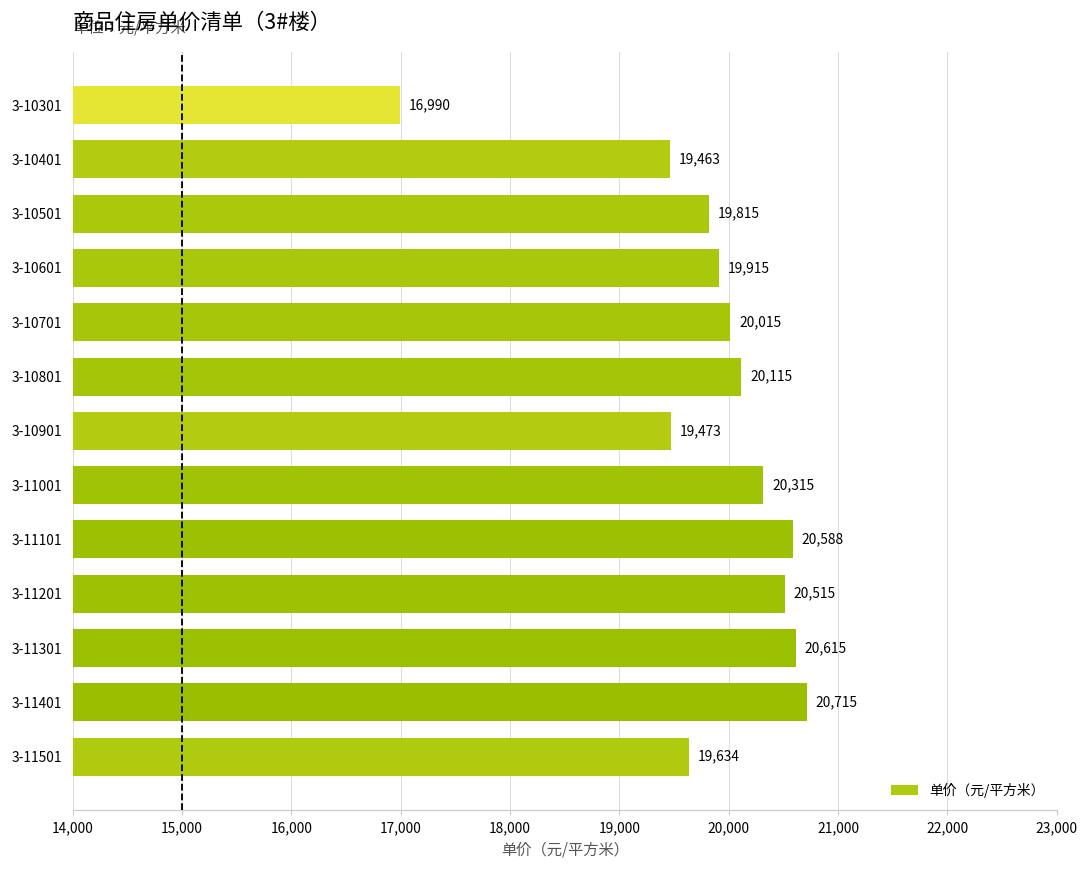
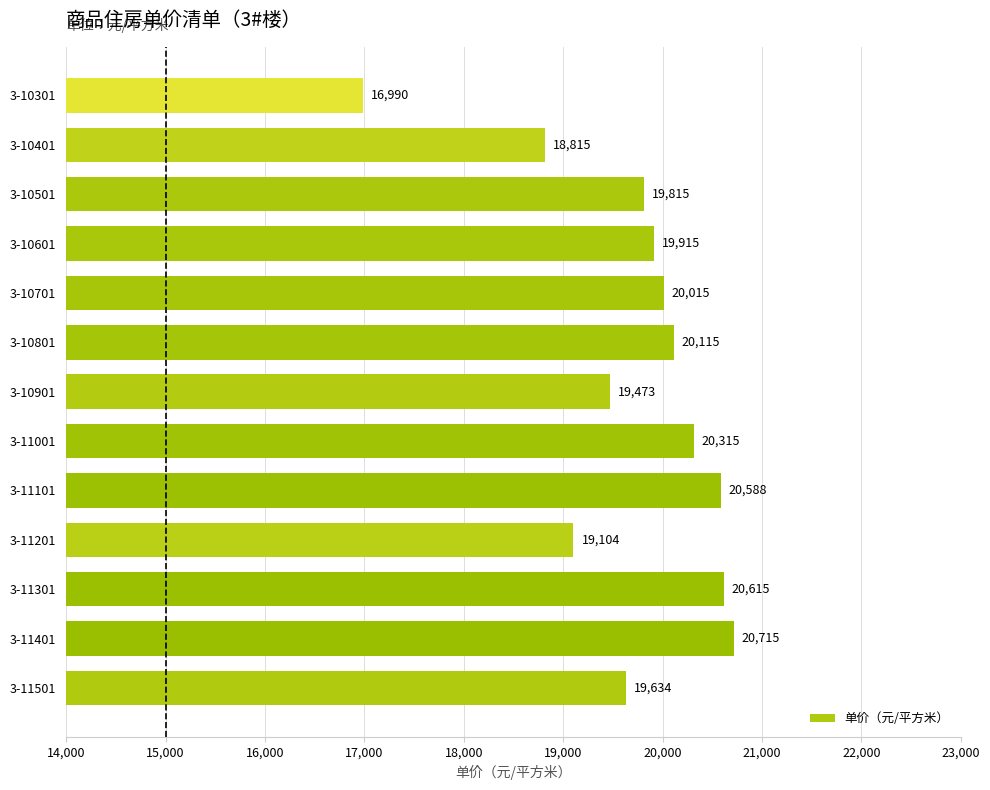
3-10401: 19,463 -> 18,815
3-11201: 20,515 -> 19,104
